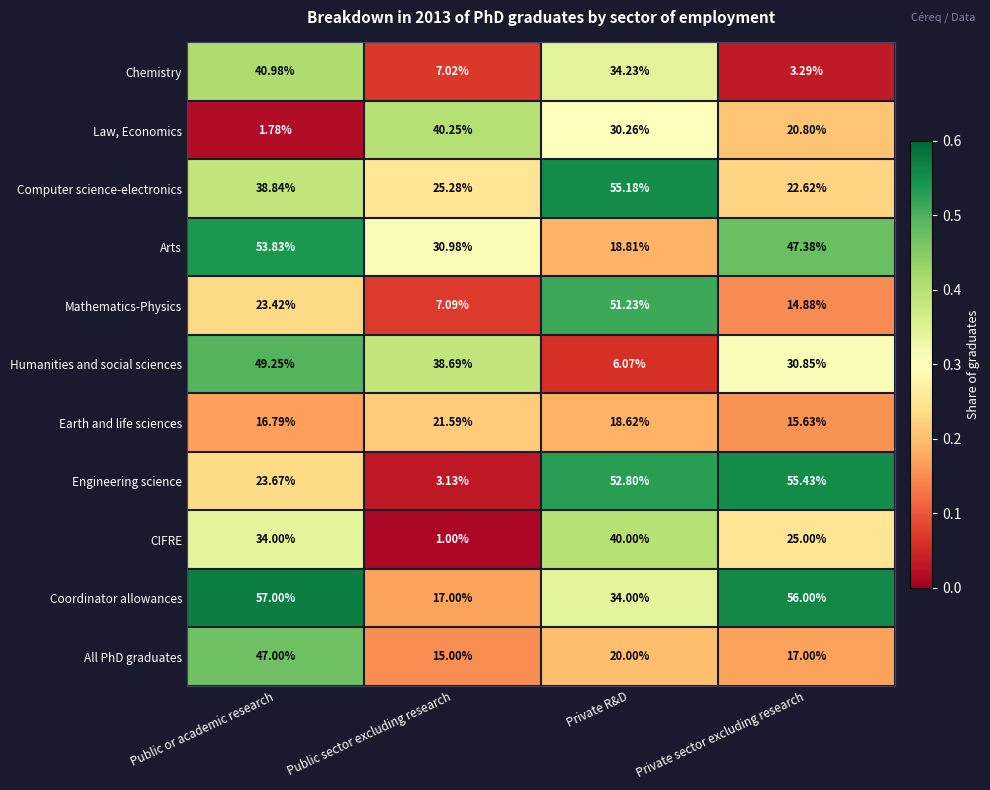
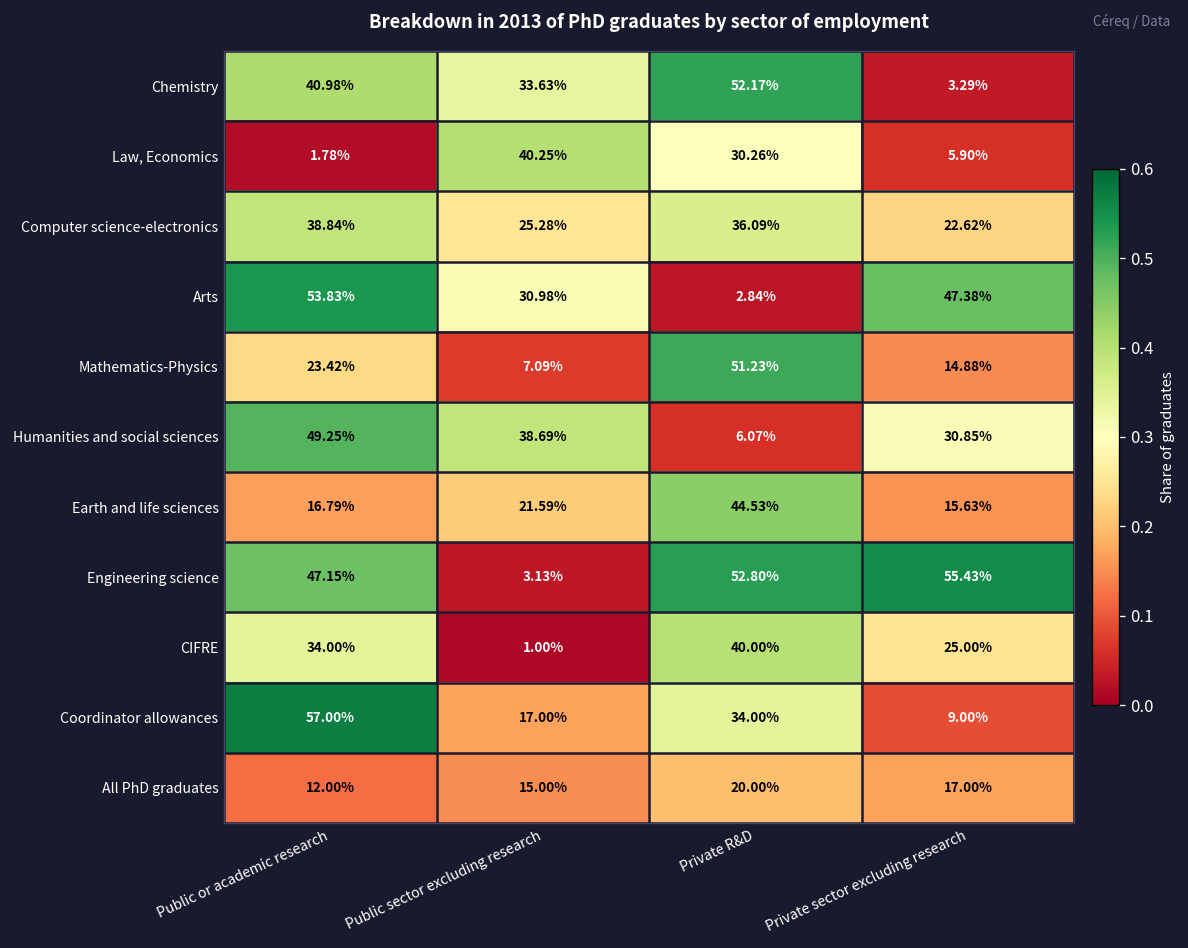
Chemistry, Public sector excluding research: 7.02% -> 33.63%
Chemistry, Private R&D: 34.23% -> 52.17%
Law, Economics, Private sector excluding research: 20.80% -> 5.90%
Computer science-electronics, Private R&D: 55.18% -> 36.09%
Arts, Private R&D: 18.81% -> 2.84%
Earth and life sciences, Private R&D: 18.62% -> 44.53%
Engineering science, Public or academic research: 23.67% -> 47.15%
Coordinator allowances, Private sector excluding research: 56.00% -> 9.00%
All PhD graduates, Public or academic research: 47.00% -> 12.00%
